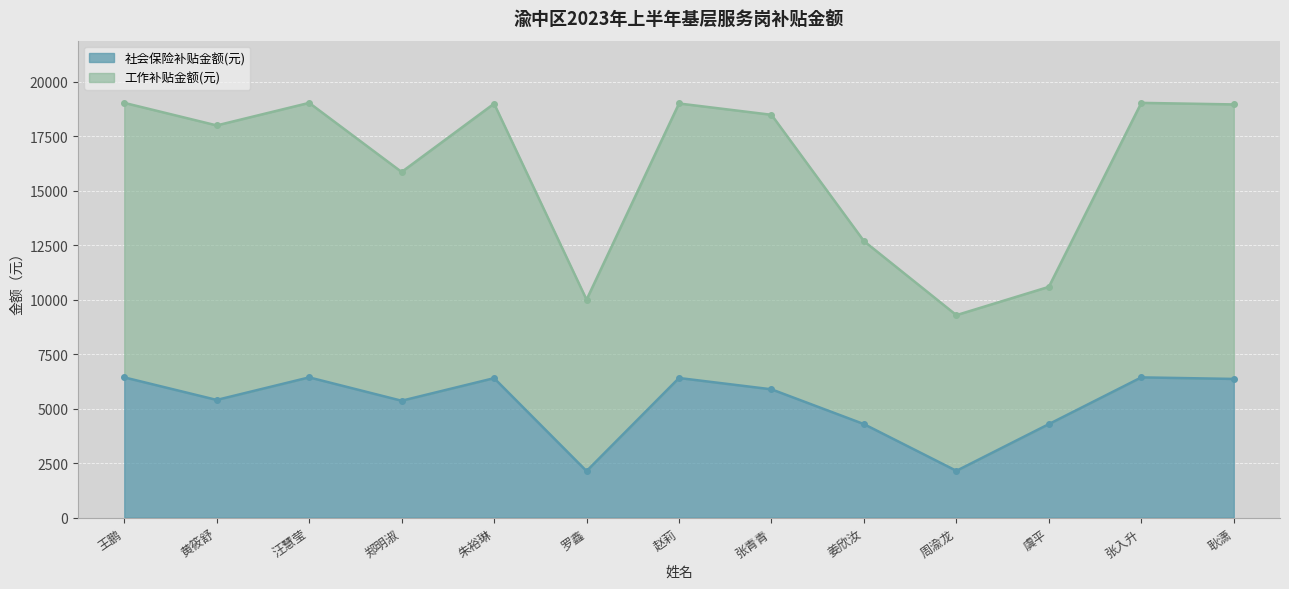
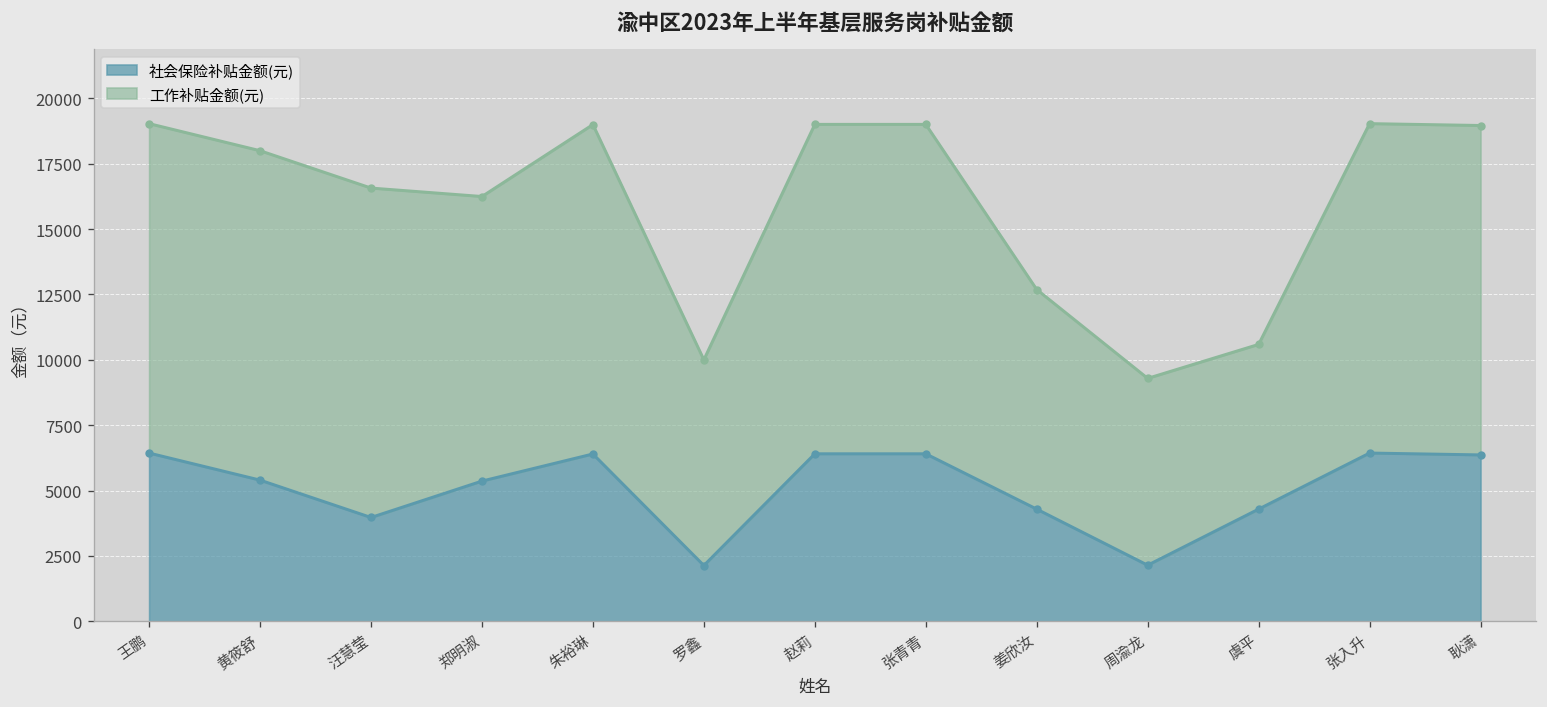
社会保险补贴金额(元), 汪慧莹: 6400 -> 4000
工作补贴金额(元), 郑明淑: 10500 -> 10900
社会保险补贴金额(元), 张青青: 5900 -> 6400
